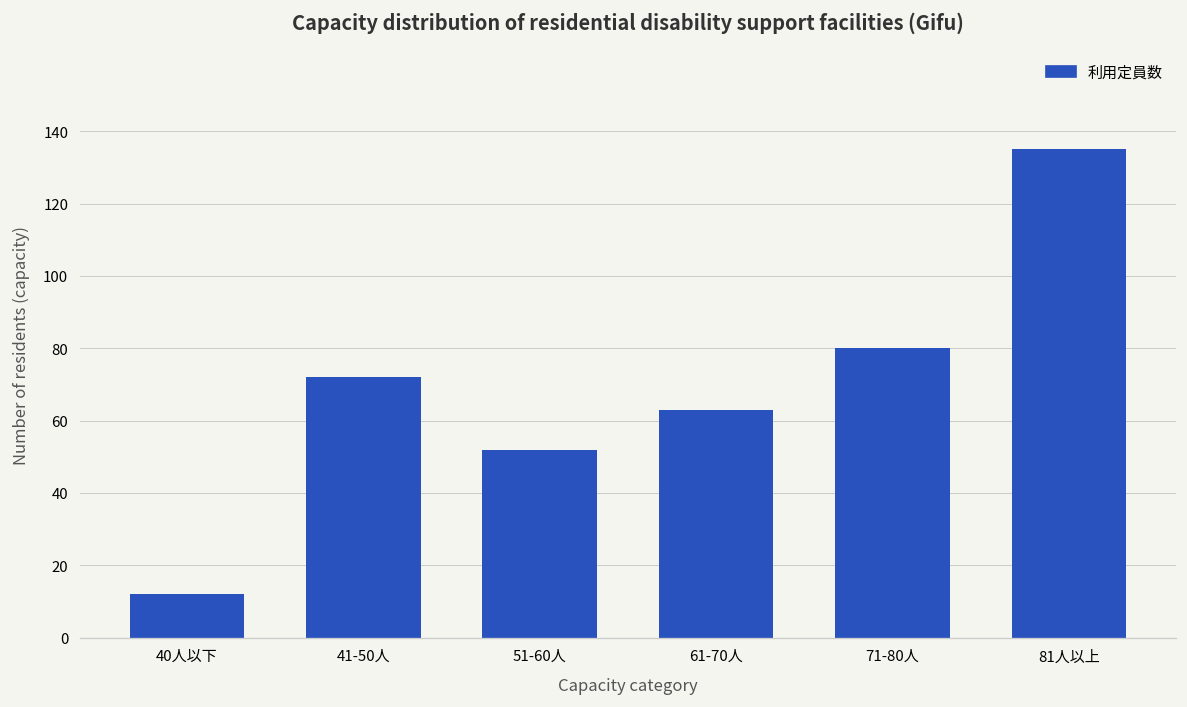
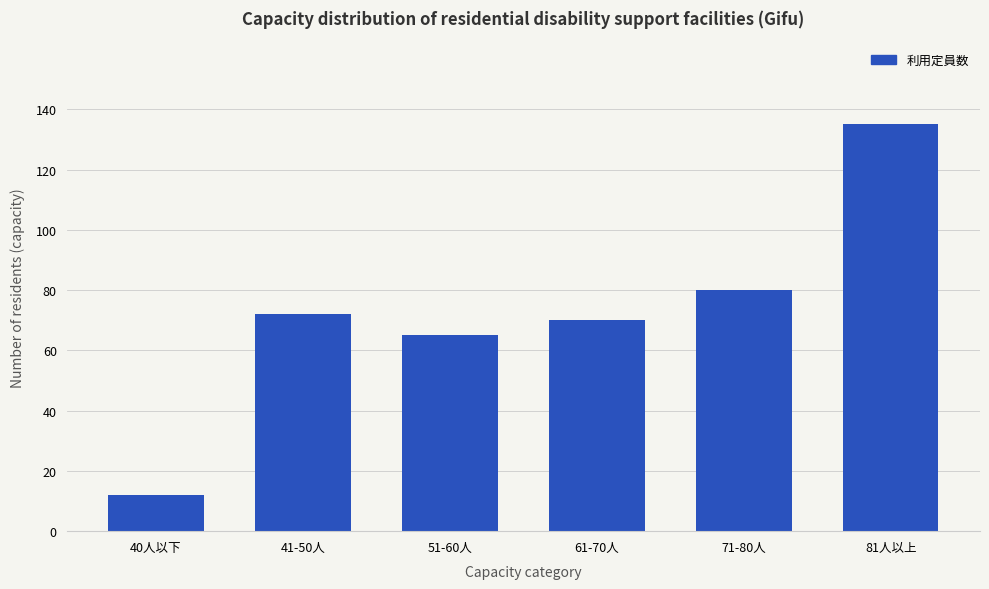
51-60人: 52 -> 65
61-70人: 63 -> 70
